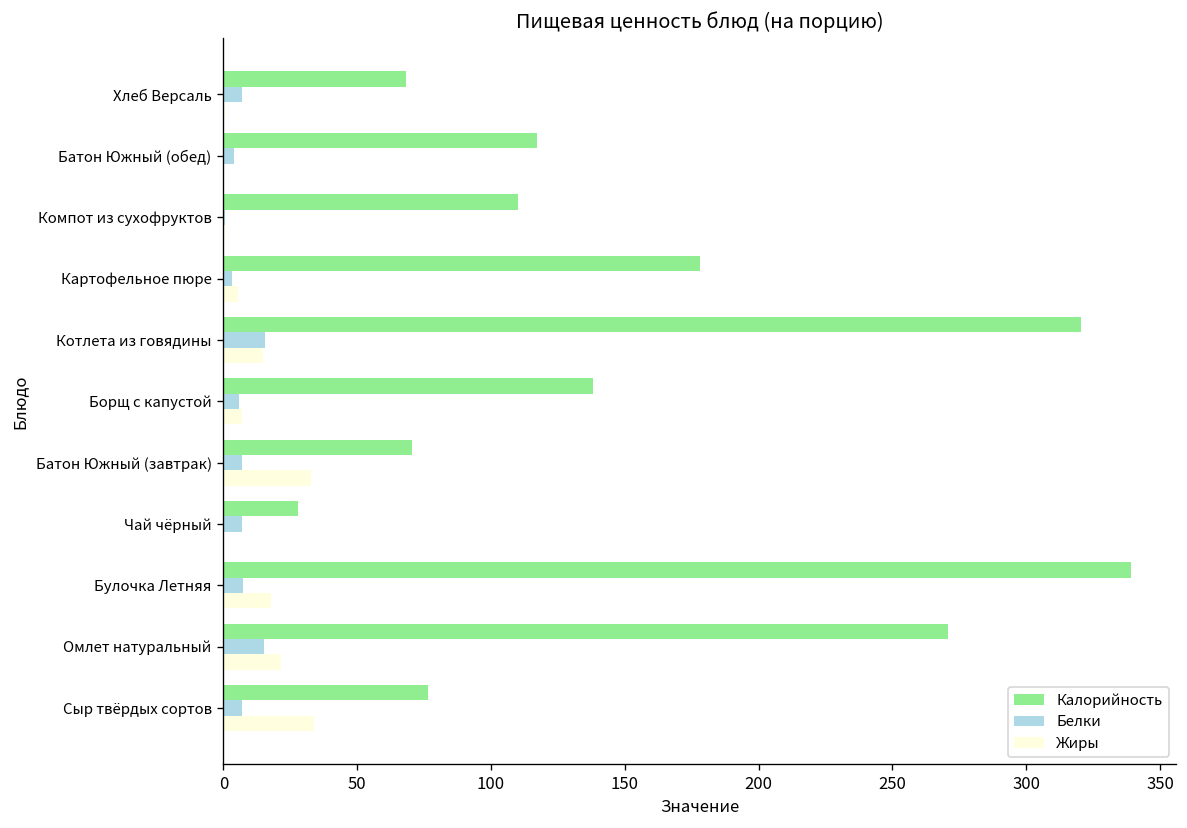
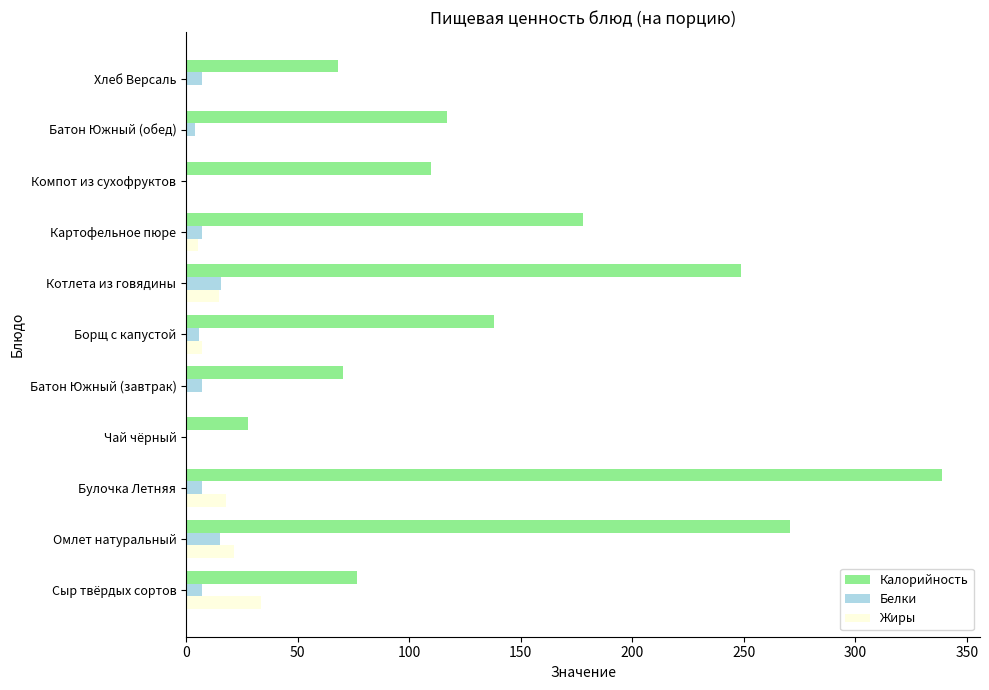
Белки, Картофельное пюре: 3 -> 7
Калорийность, Котлета из говядины: 320 -> 249
Жиры, Батон Южный (завтрак): 33 -> 0
Белки, Чай чёрный: 7 -> 0
